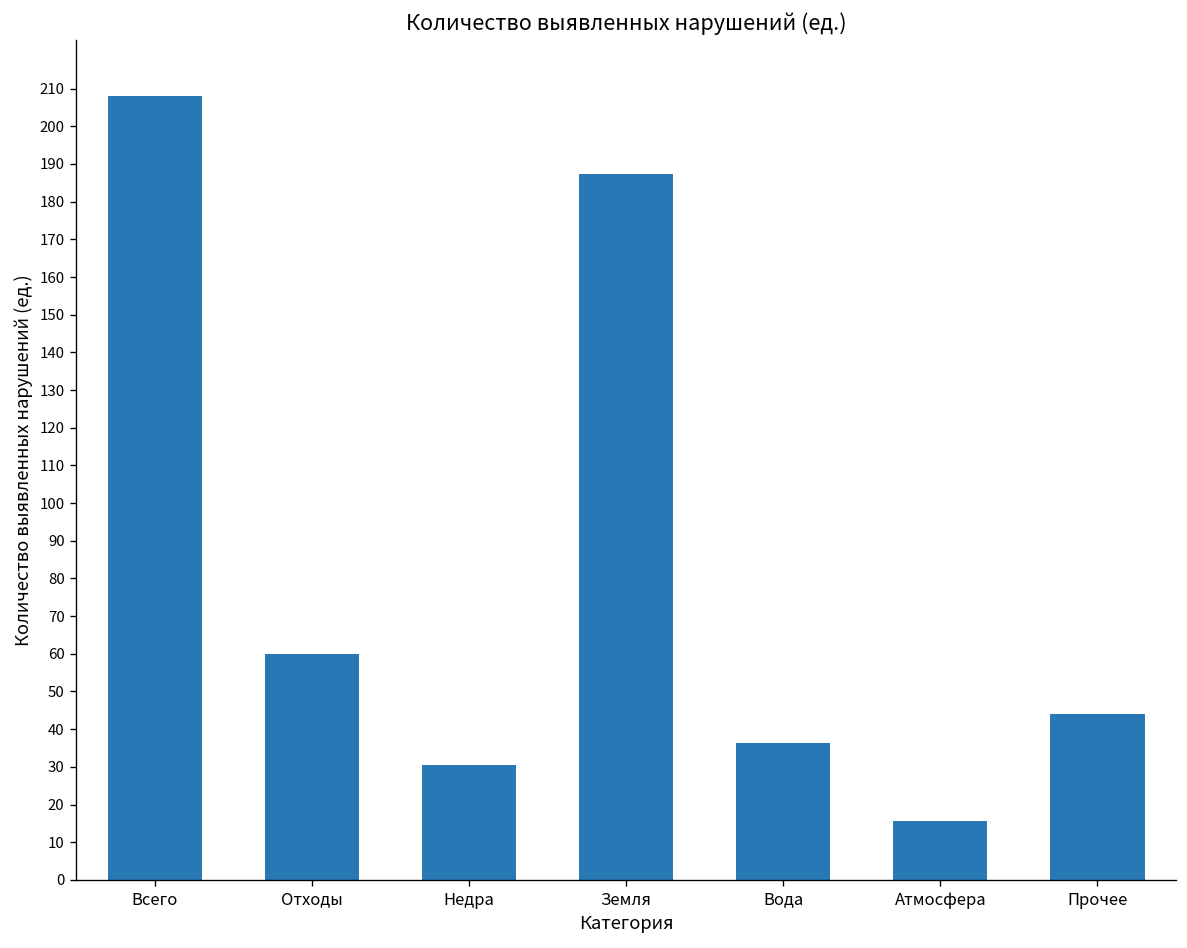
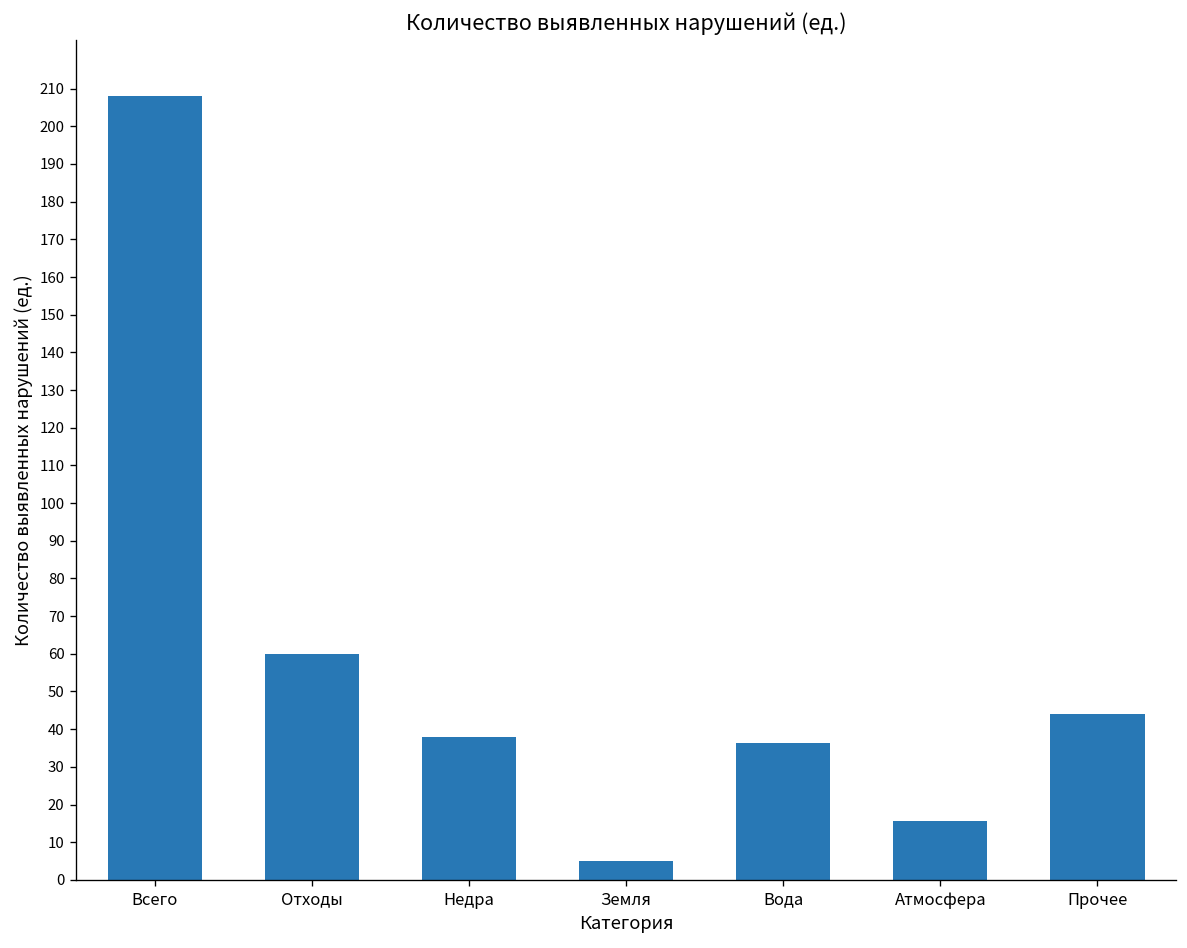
Недра: 31 -> 38
Земля: 187 -> 5
